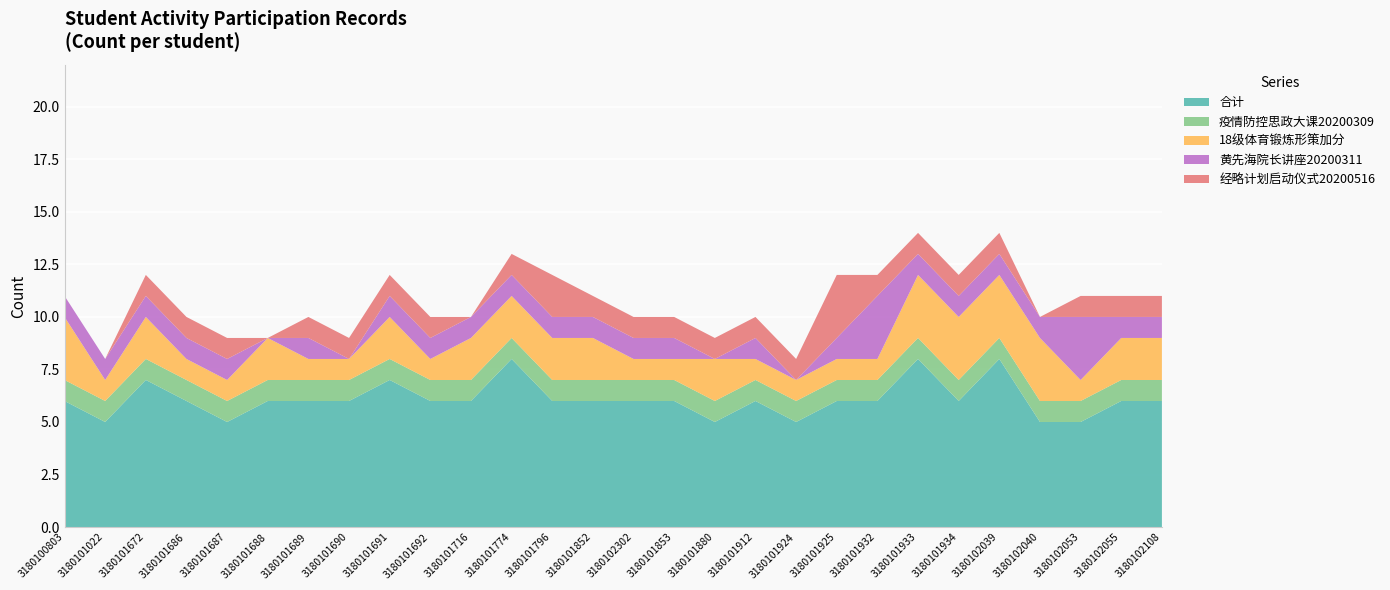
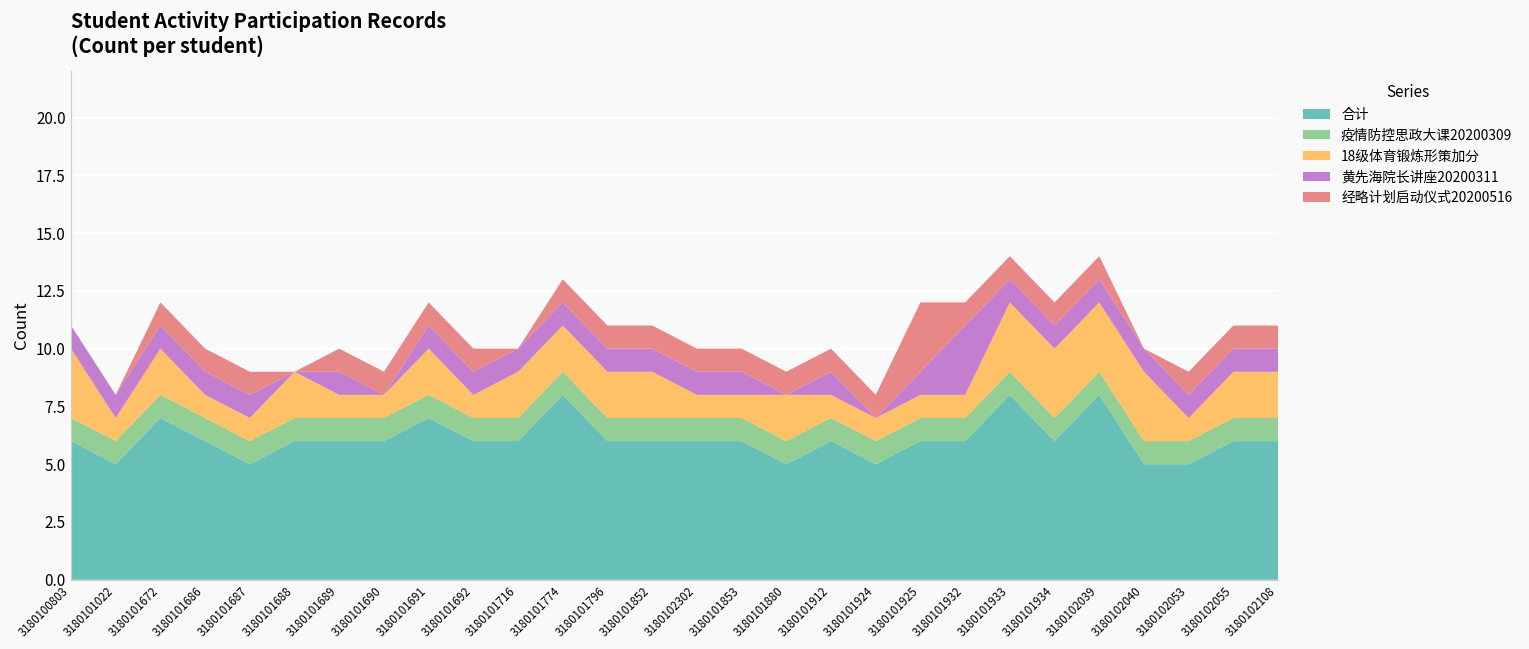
经略计划启动仪式20200516, 3180101796: 2 -> 1
黄先海院长讲座20200311, 3180102053: 3 -> 1
